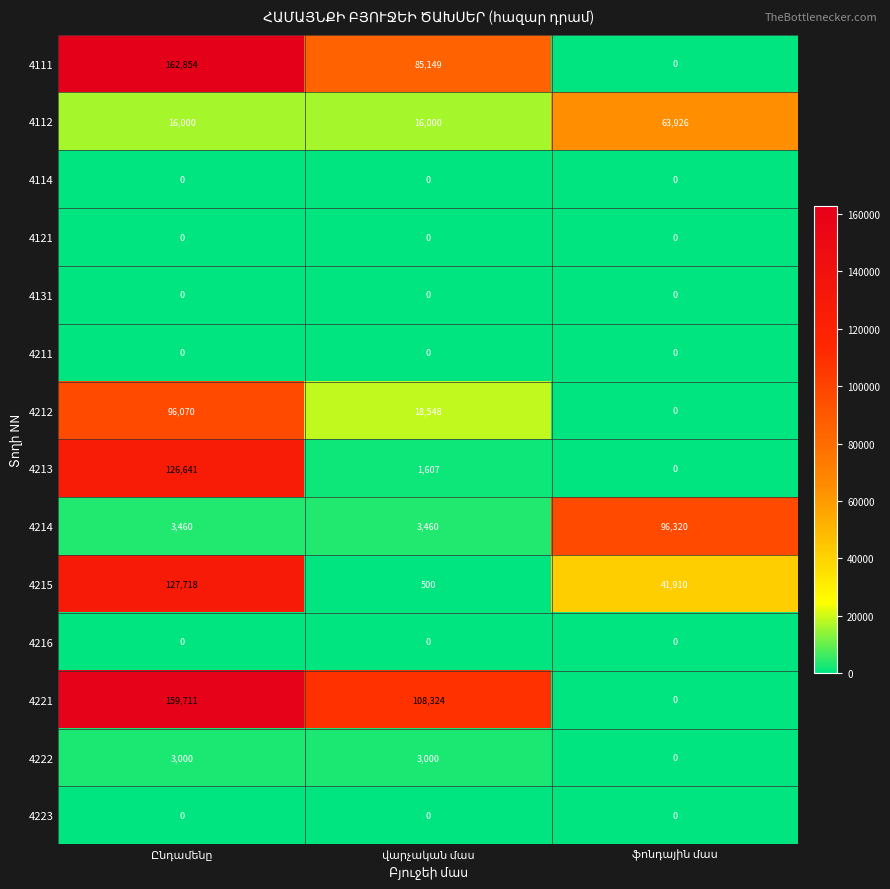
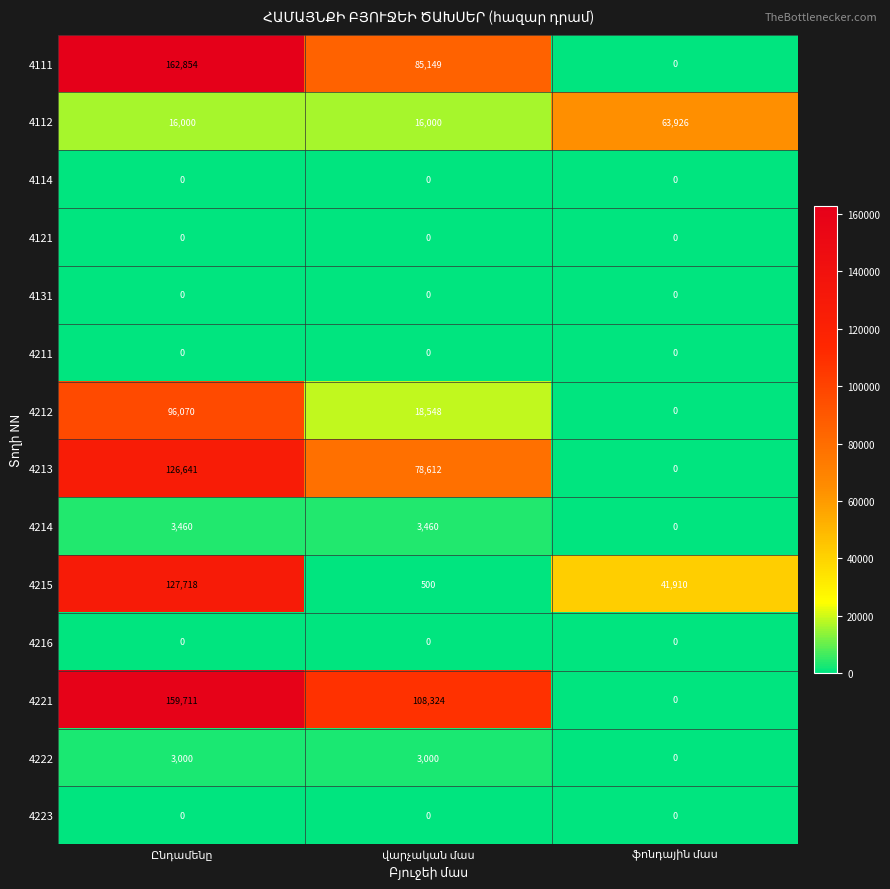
4213, վարչական մաս: 1,607 -> 78,612
4214, ֆոնդային մաս: 96,320 -> 0
